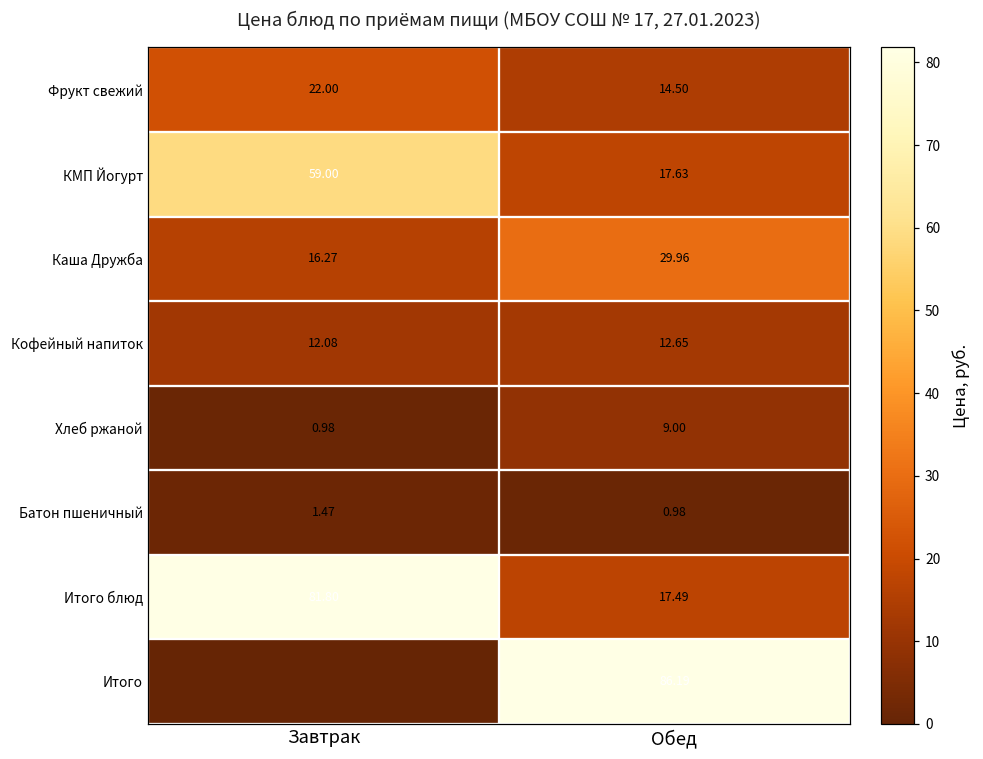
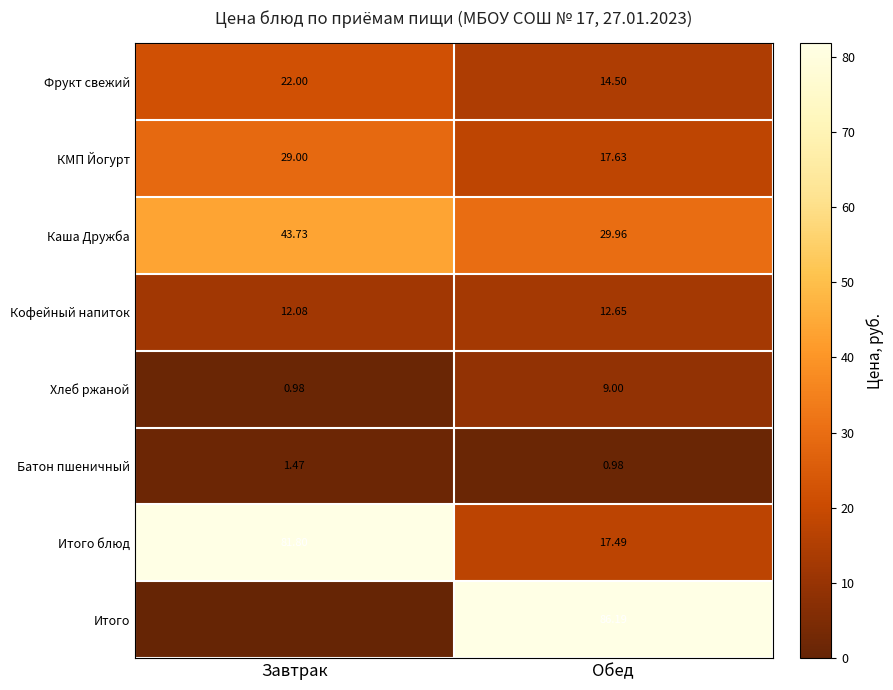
КМП Йогурт, Завтрак: 59.00 -> 29.00
Каша Дружба, Завтрак: 16.27 -> 43.73
